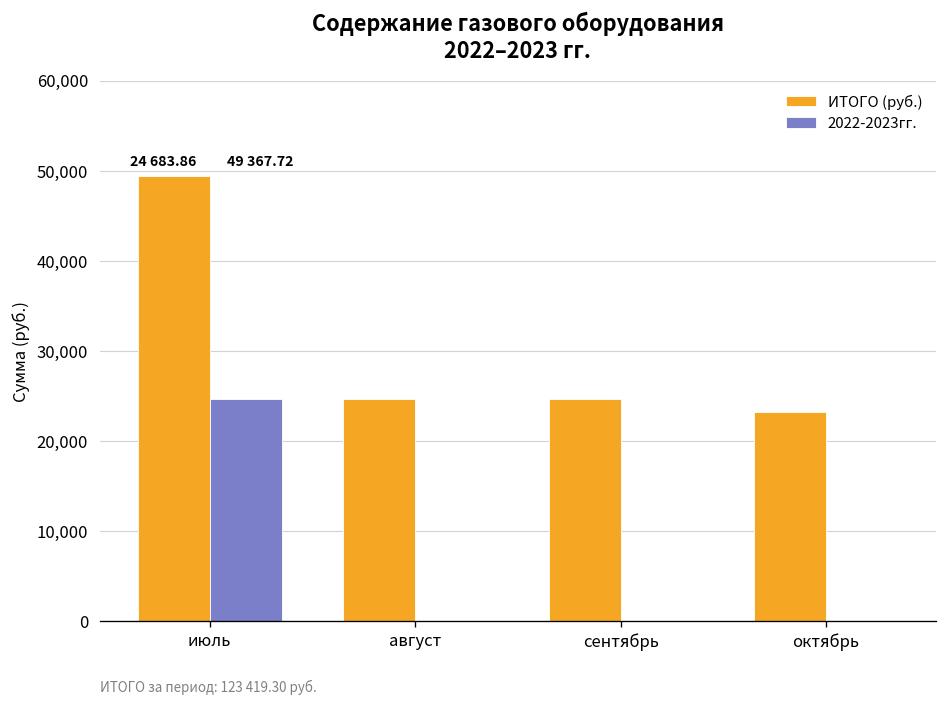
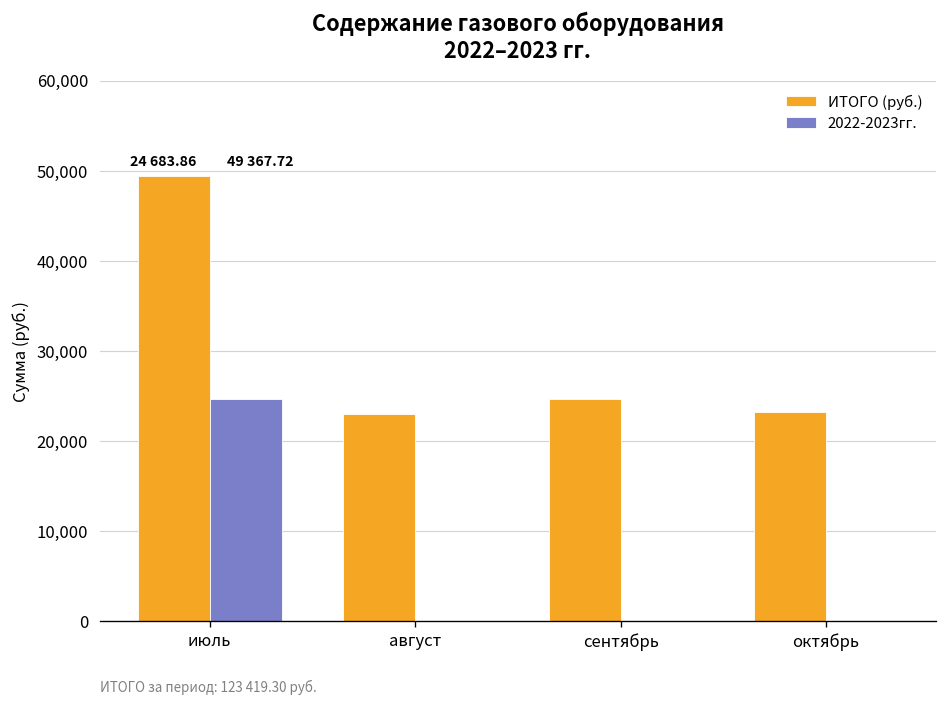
ИТОГО (руб.), август: 25,000 -> 23,000
